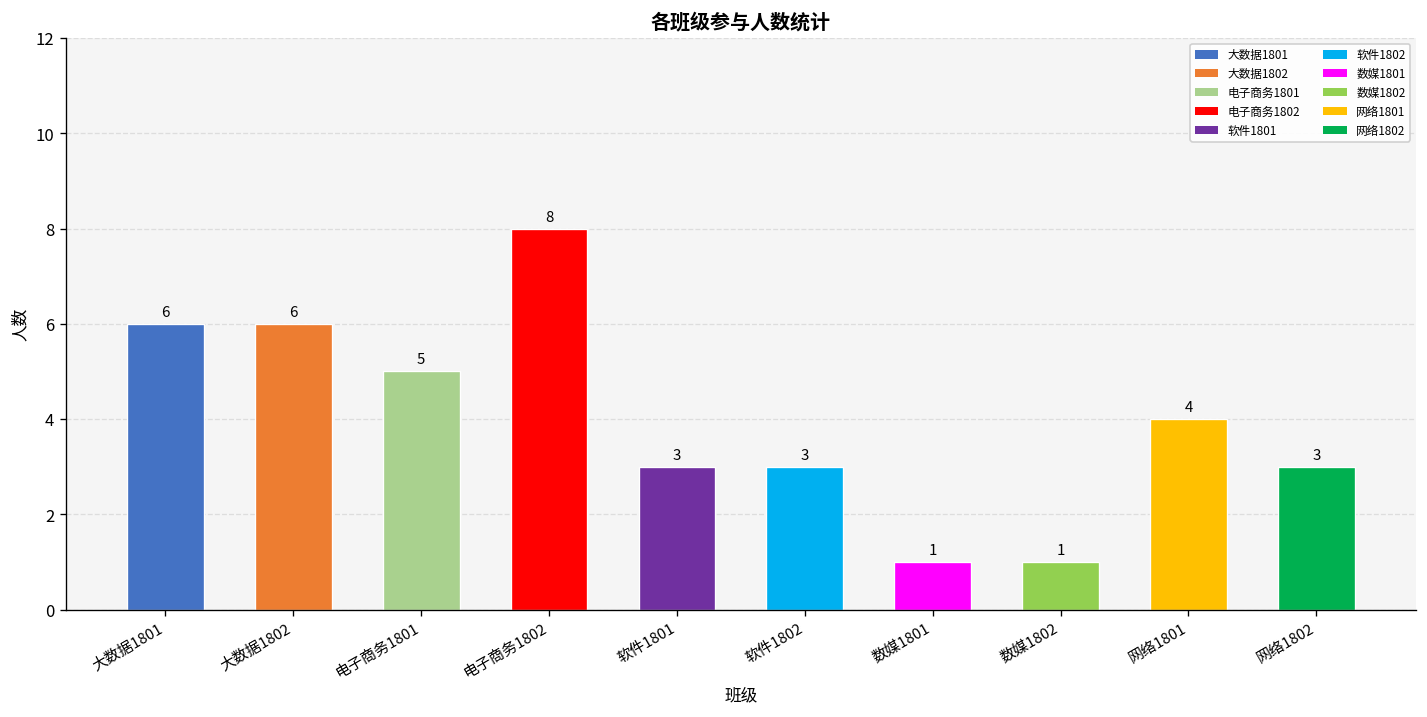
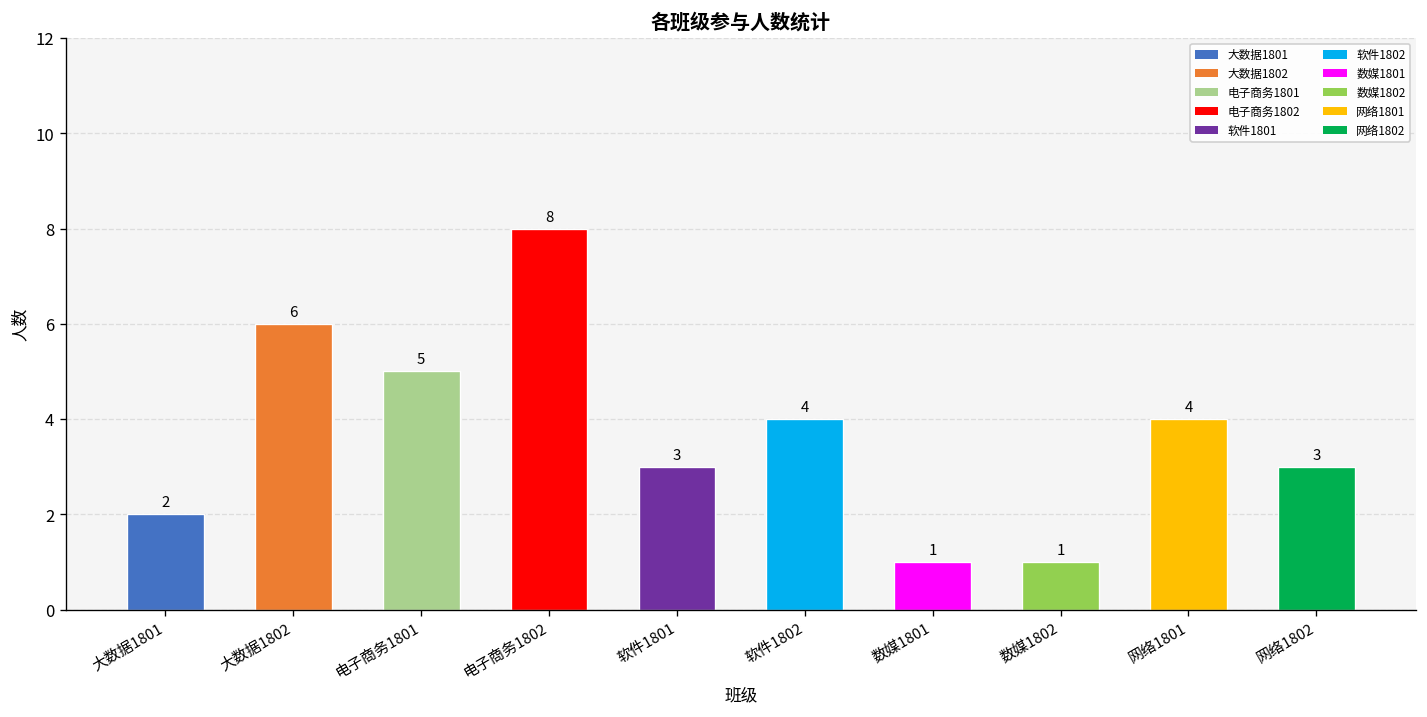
大数据1801: 6 -> 2
软件1802: 3 -> 4
